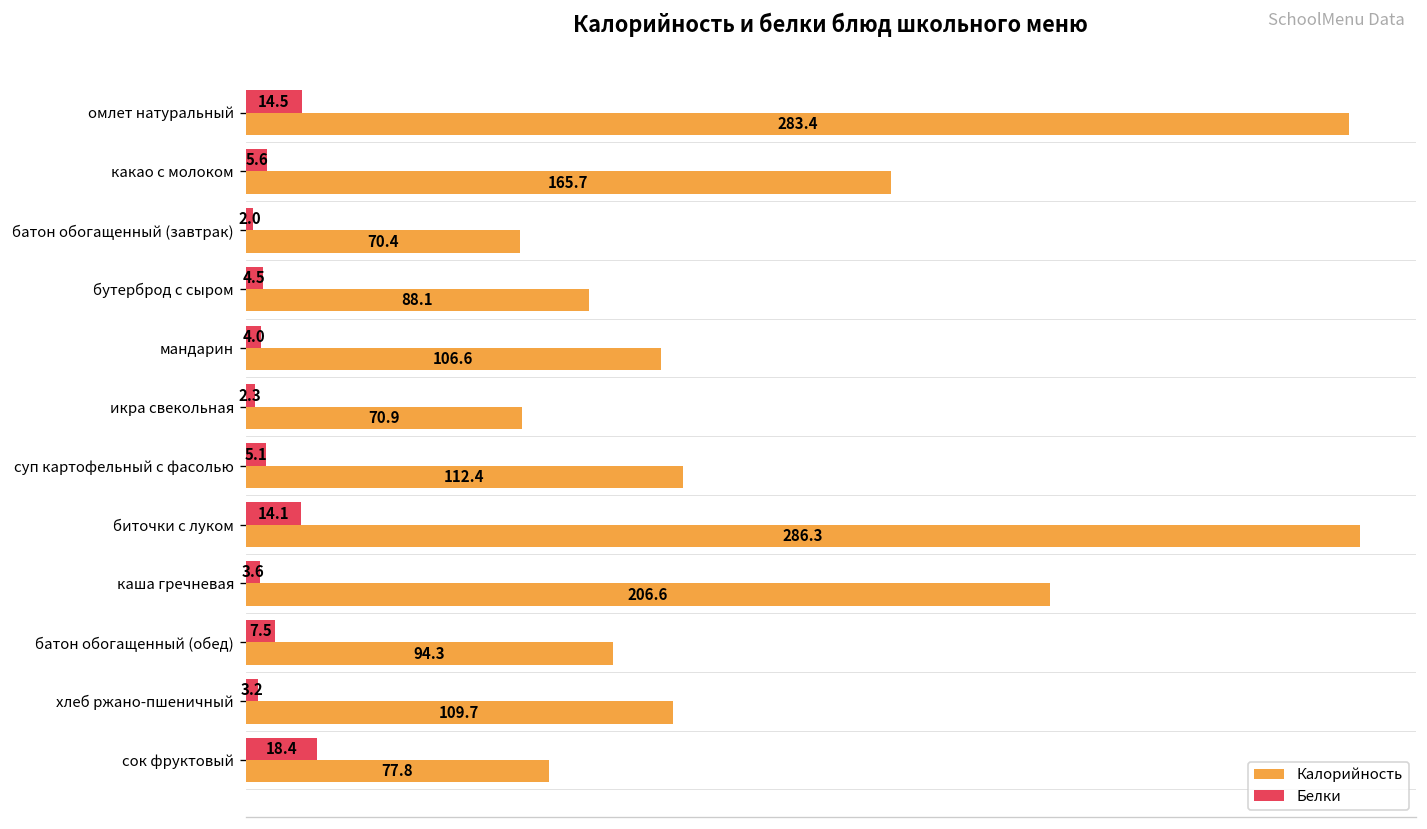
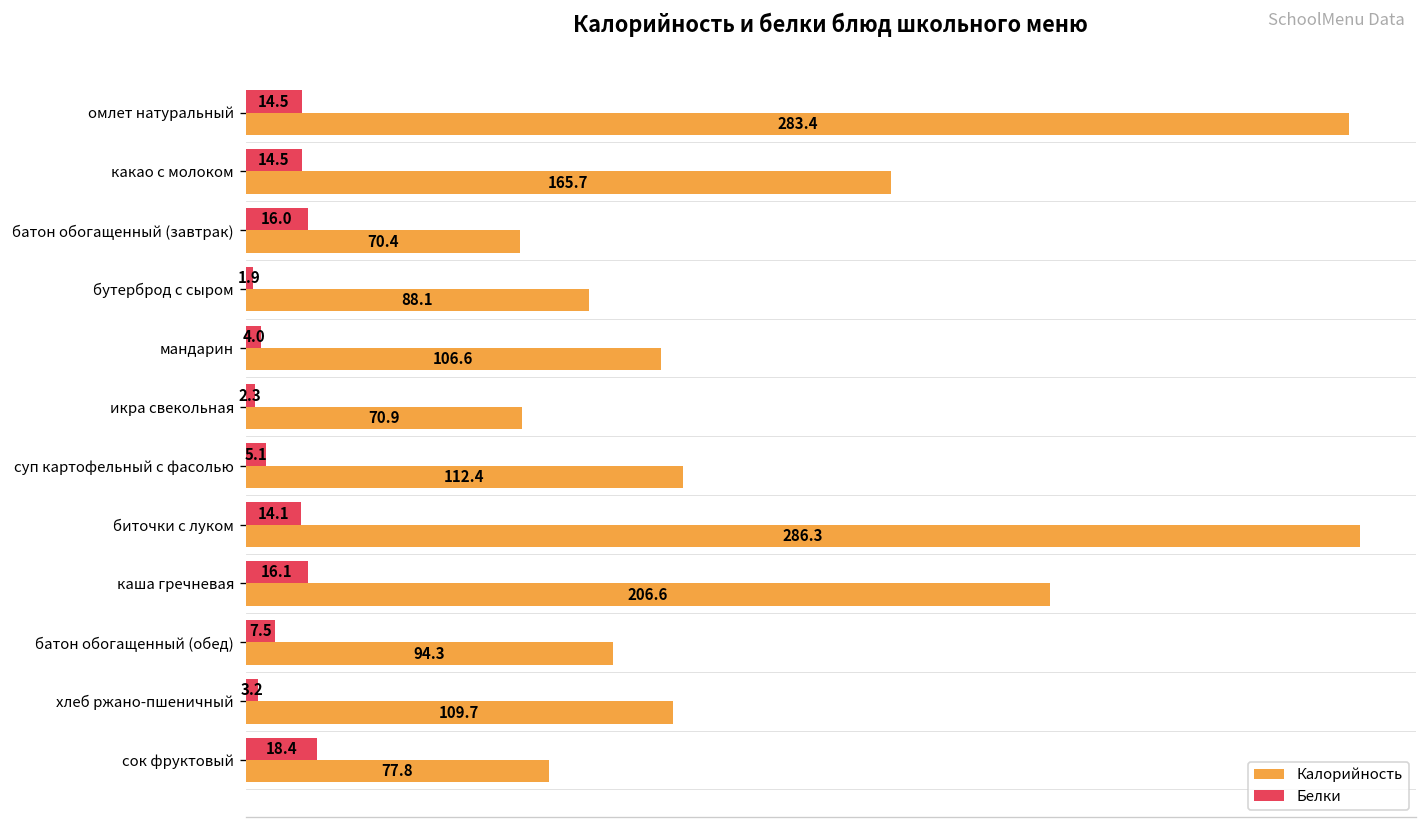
Белки, какао с молоком: 5.6 -> 14.5
Белки, батон обогащенный (завтрак): 2.0 -> 16.0
Белки, бутерброд с сыром: 4.5 -> 1.9
Белки, каша гречневая: 3.6 -> 16.1
